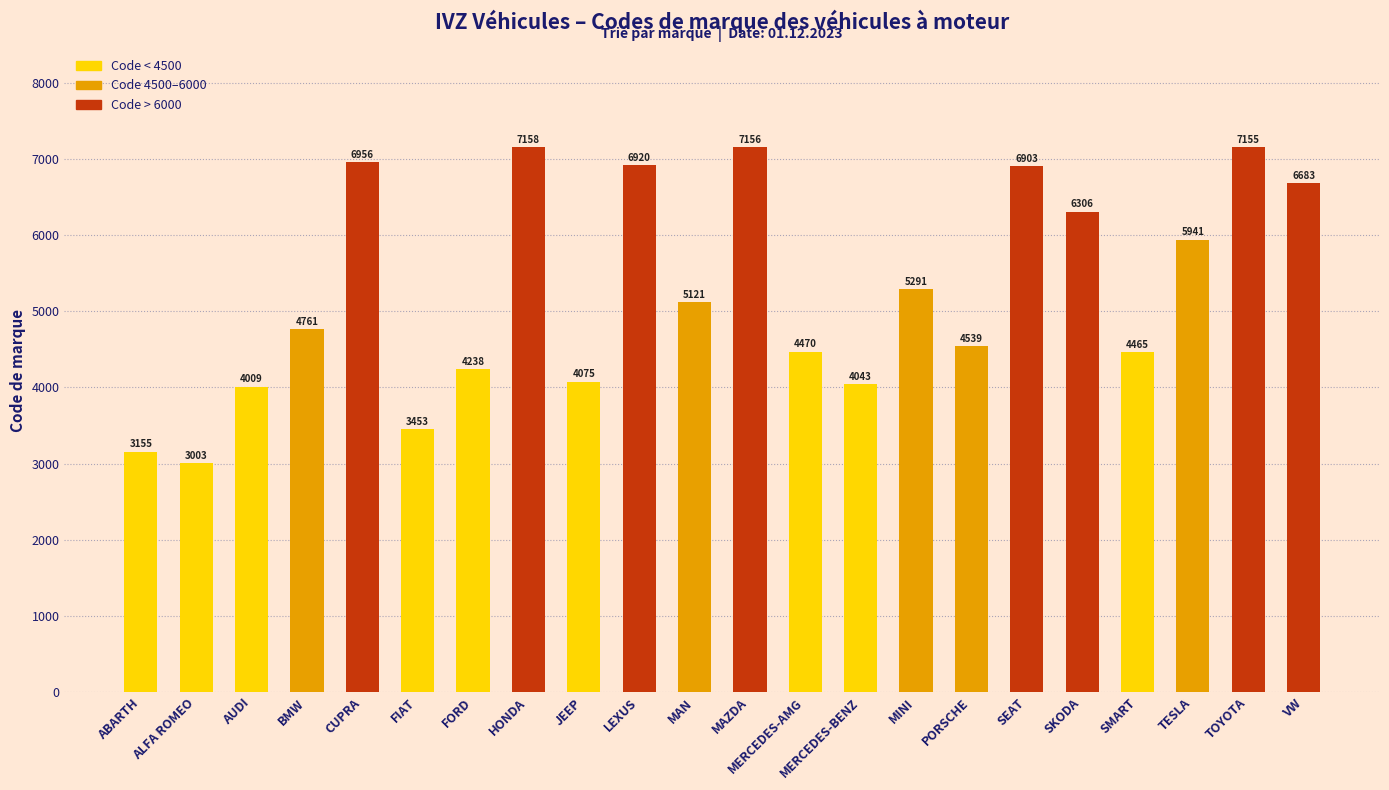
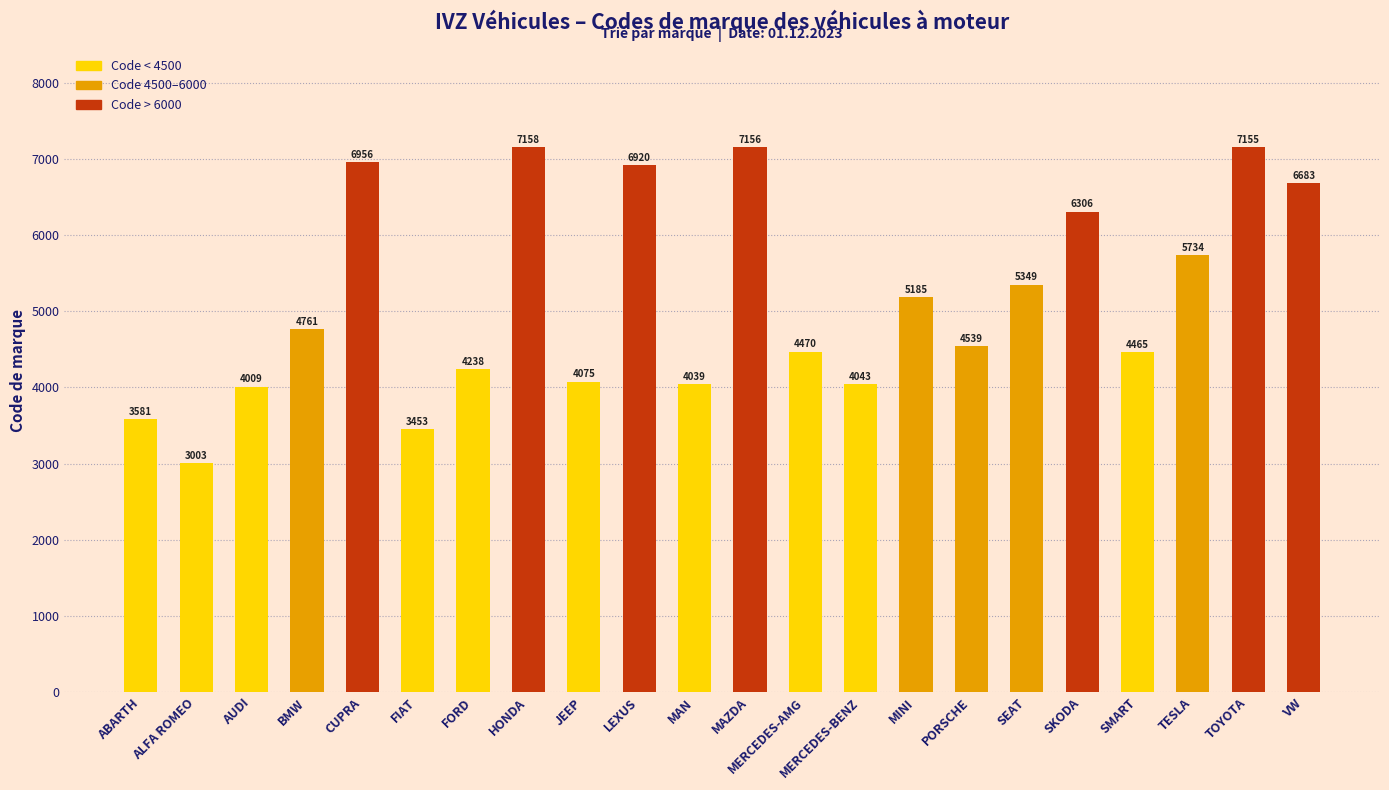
ABARTH: 3155 -> 3581
MAN: 5121 -> 4039
MINI: 5291 -> 5185
SEAT: 6903 -> 5349
TESLA: 5941 -> 5734
